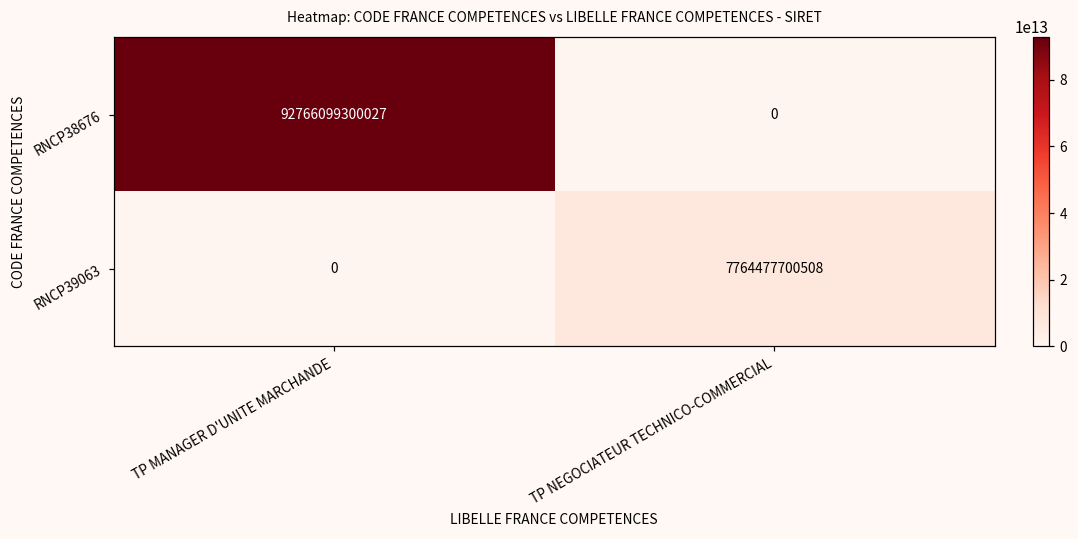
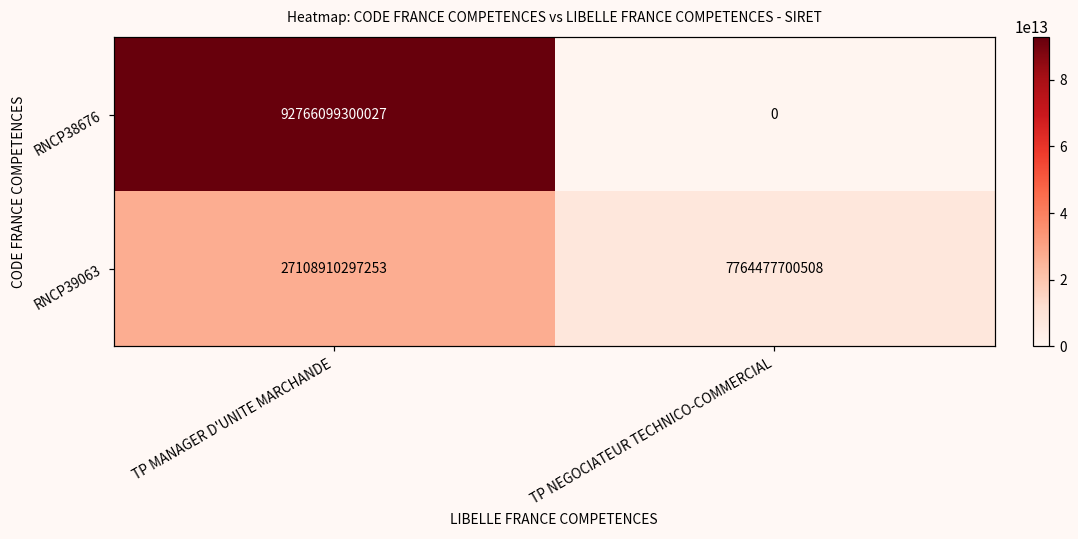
RNCP39063, TP MANAGER D'UNITE MARCHANDE: 0 -> 27108910297253
